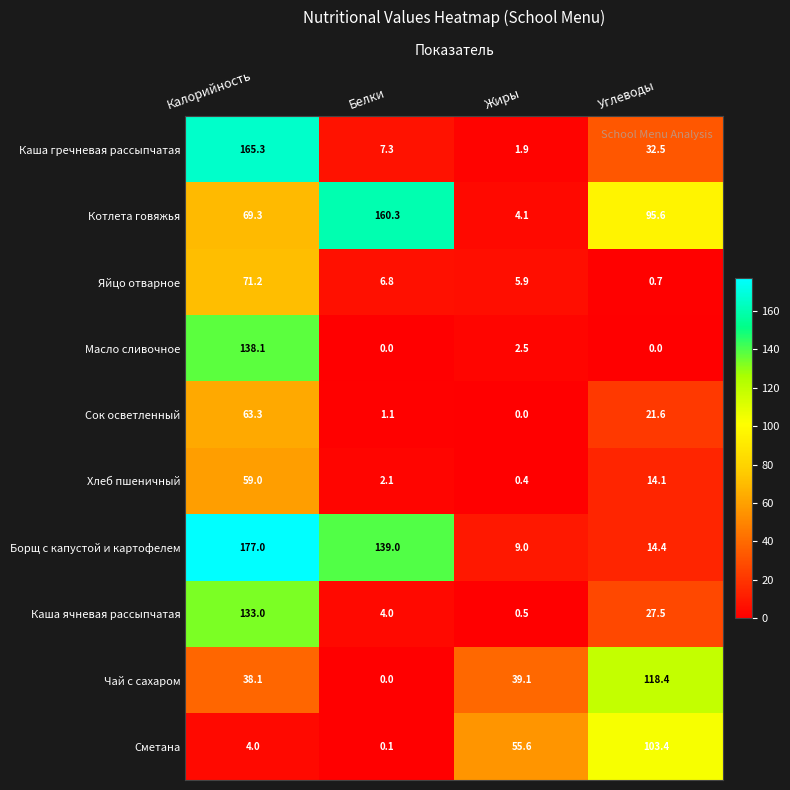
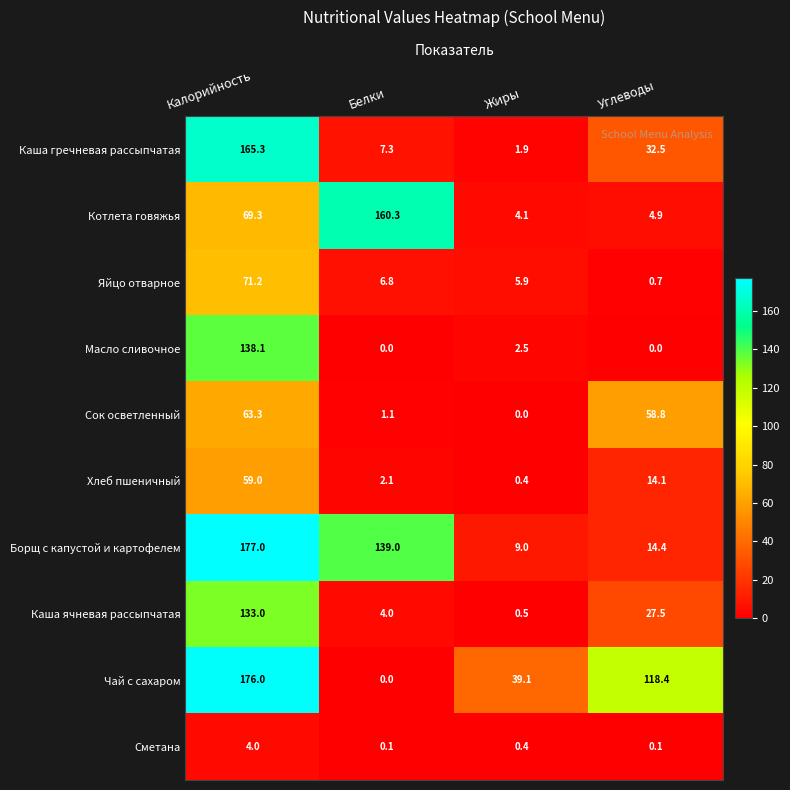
Котлета говяжья, Углеводы: 95.6 -> 4.9
Сок осветленный, Углеводы: 21.6 -> 58.8
Чай с сахаром, Калорийность: 38.1 -> 176.0
Сметана, Жиры: 55.6 -> 0.4
Сметана, Углеводы: 103.4 -> 0.1
